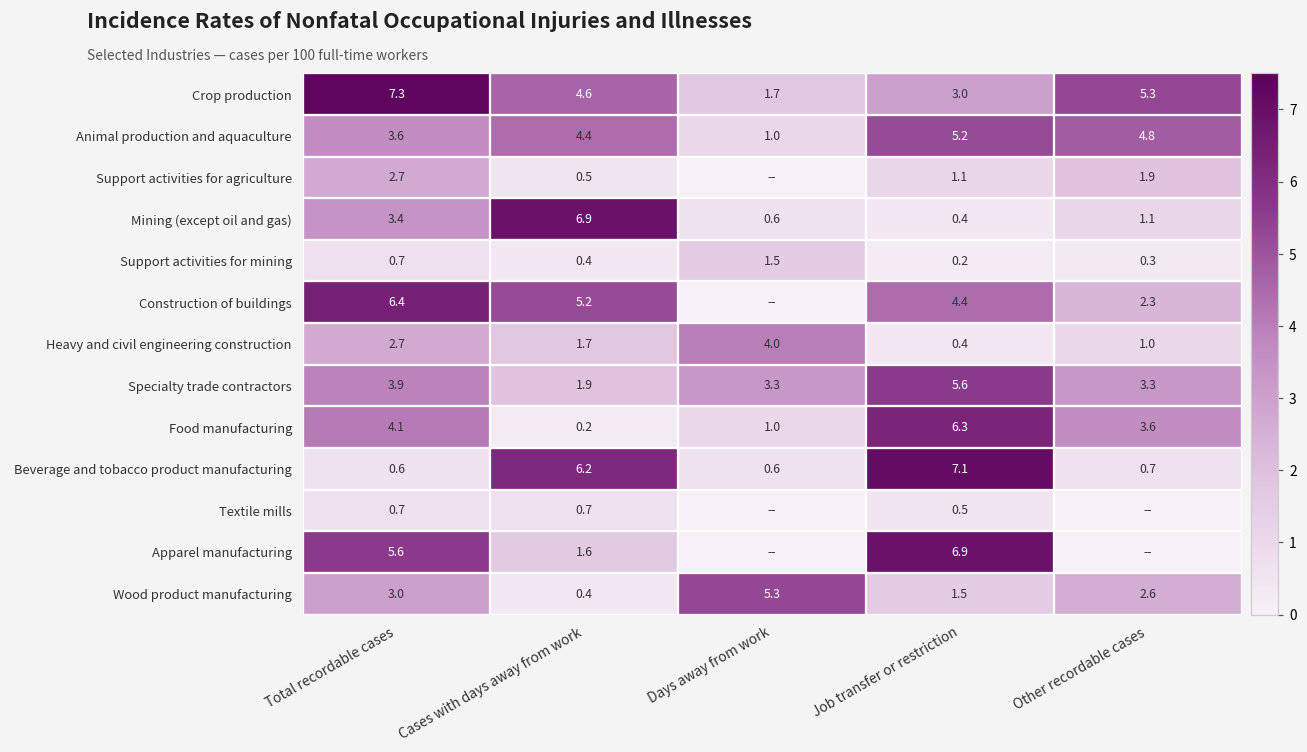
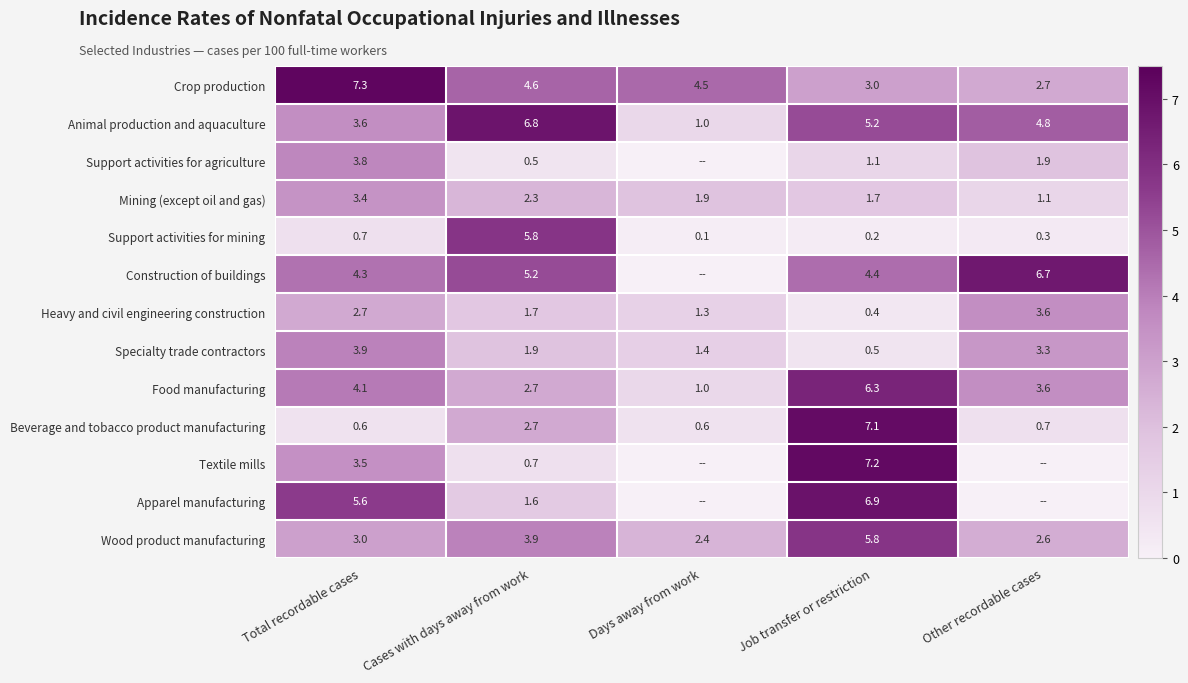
Crop production, Days away from work: 1.7 -> 4.5
Crop production, Other recordable cases: 5.3 -> 2.7
Animal production and aquaculture, Cases with days away from work: 4.4 -> 6.8
Support activities for agriculture, Total recordable cases: 2.7 -> 3.8
Mining (except oil and gas), Cases with days away from work: 6.9 -> 2.3
Mining (except oil and gas), Days away from work: 0.6 -> 1.9
Mining (except oil and gas), Job transfer or restriction: 0.4 -> 1.7
Support activities for mining, Cases with days away from work: 0.4 -> 5.8
Support activities for mining, Days away from work: 1.5 -> 0.1
Construction of buildings, Total recordable cases: 6.4 -> 4.3
Construction of buildings, Other recordable cases: 2.3 -> 6.7
Heavy and civil engineering construction, Days away from work: 4.0 -> 1.3
Heavy and civil engineering construction, Other recordable cases: 1.0 -> 3.6
Specialty trade contractors, Days away from work: 3.3 -> 1.4
Specialty trade contractors, Job transfer or restriction: 5.6 -> 0.5
Food manufacturing, Cases with days away from work: 0.2 -> 2.7
Beverage and tobacco product manufacturing, Cases with days away from work: 6.2 -> 2.7
Textile mills, Total recordable cases: 0.7 -> 3.5
Textile mills, Job transfer or restriction: 0.5 -> 7.2
Wood product manufacturing, Cases with days away from work: 0.4 -> 3.9
Wood product manufacturing, Days away from work: 5.3 -> 2.4
Wood product manufacturing, Job transfer or restriction: 1.5 -> 5.8
